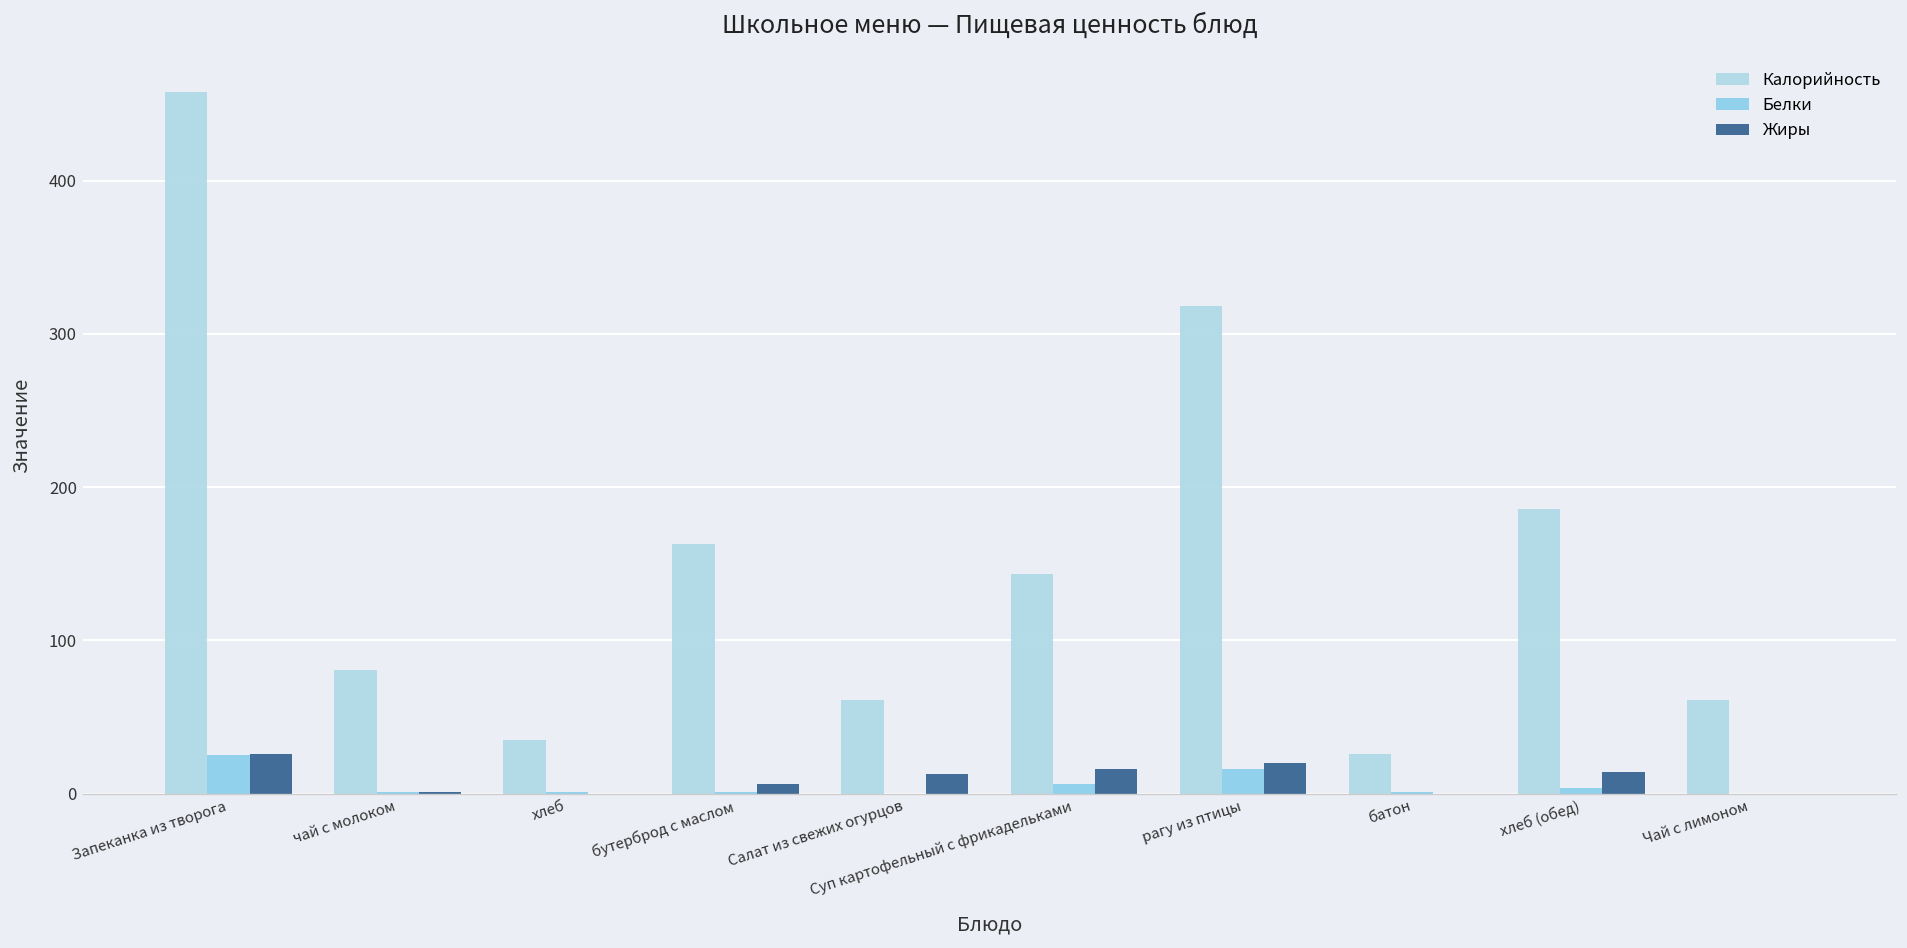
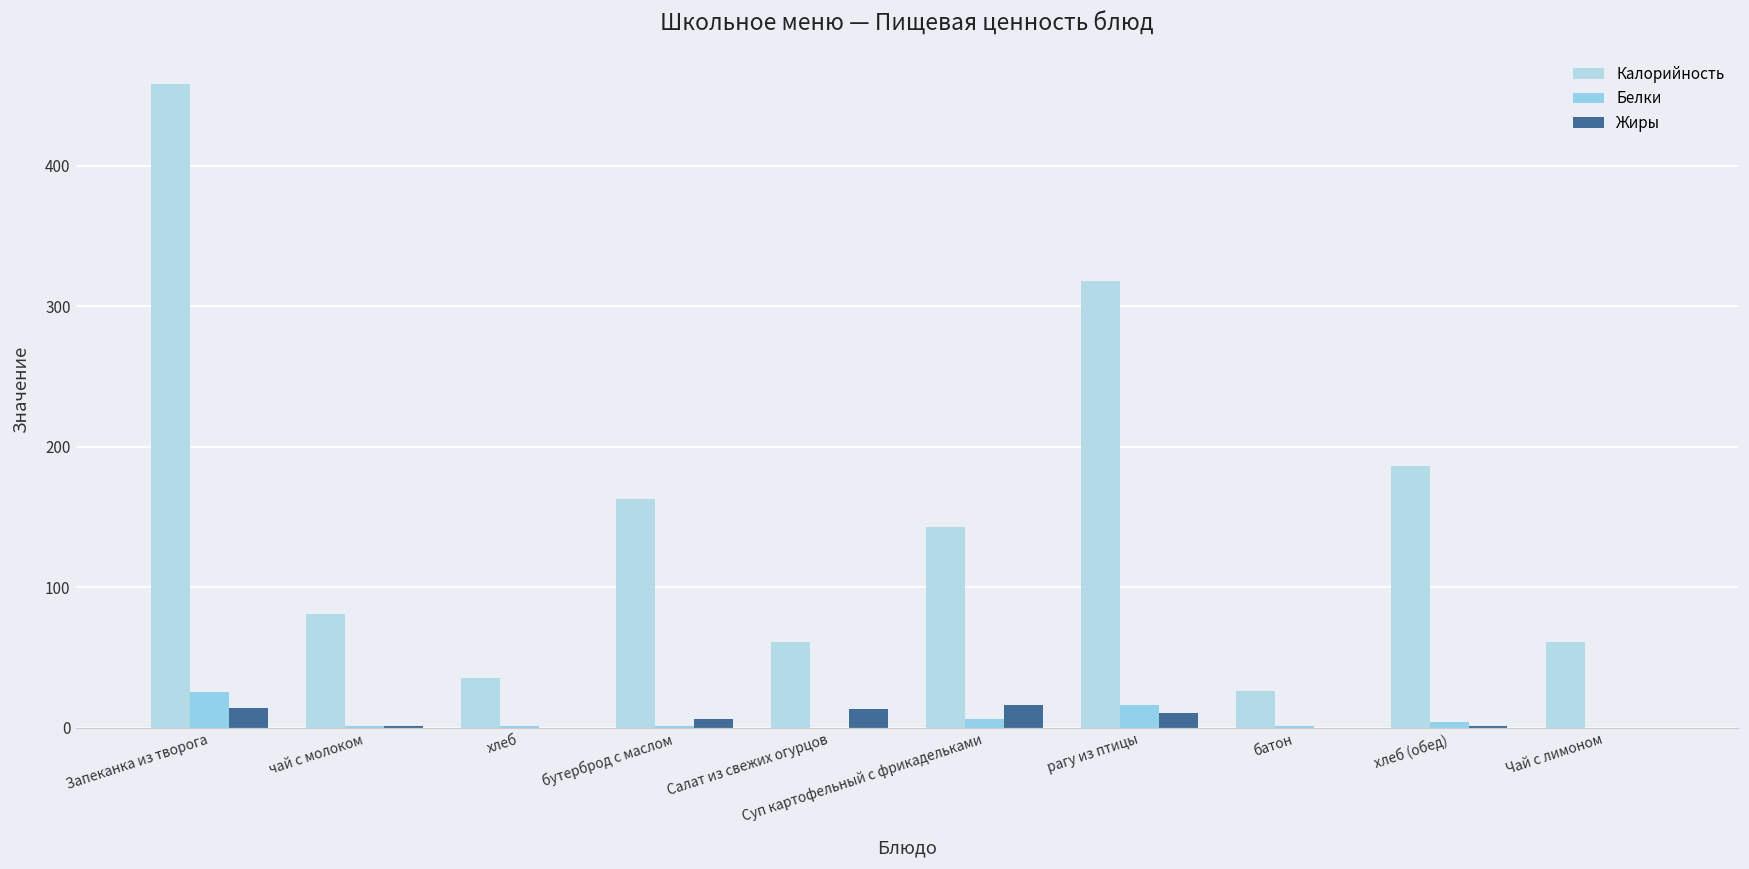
Жиры, Запеканка из творога: 26 -> 14
Жиры, рагу из птицы: 20 -> 10
Жиры, хлеб (обед): 14 -> 1
